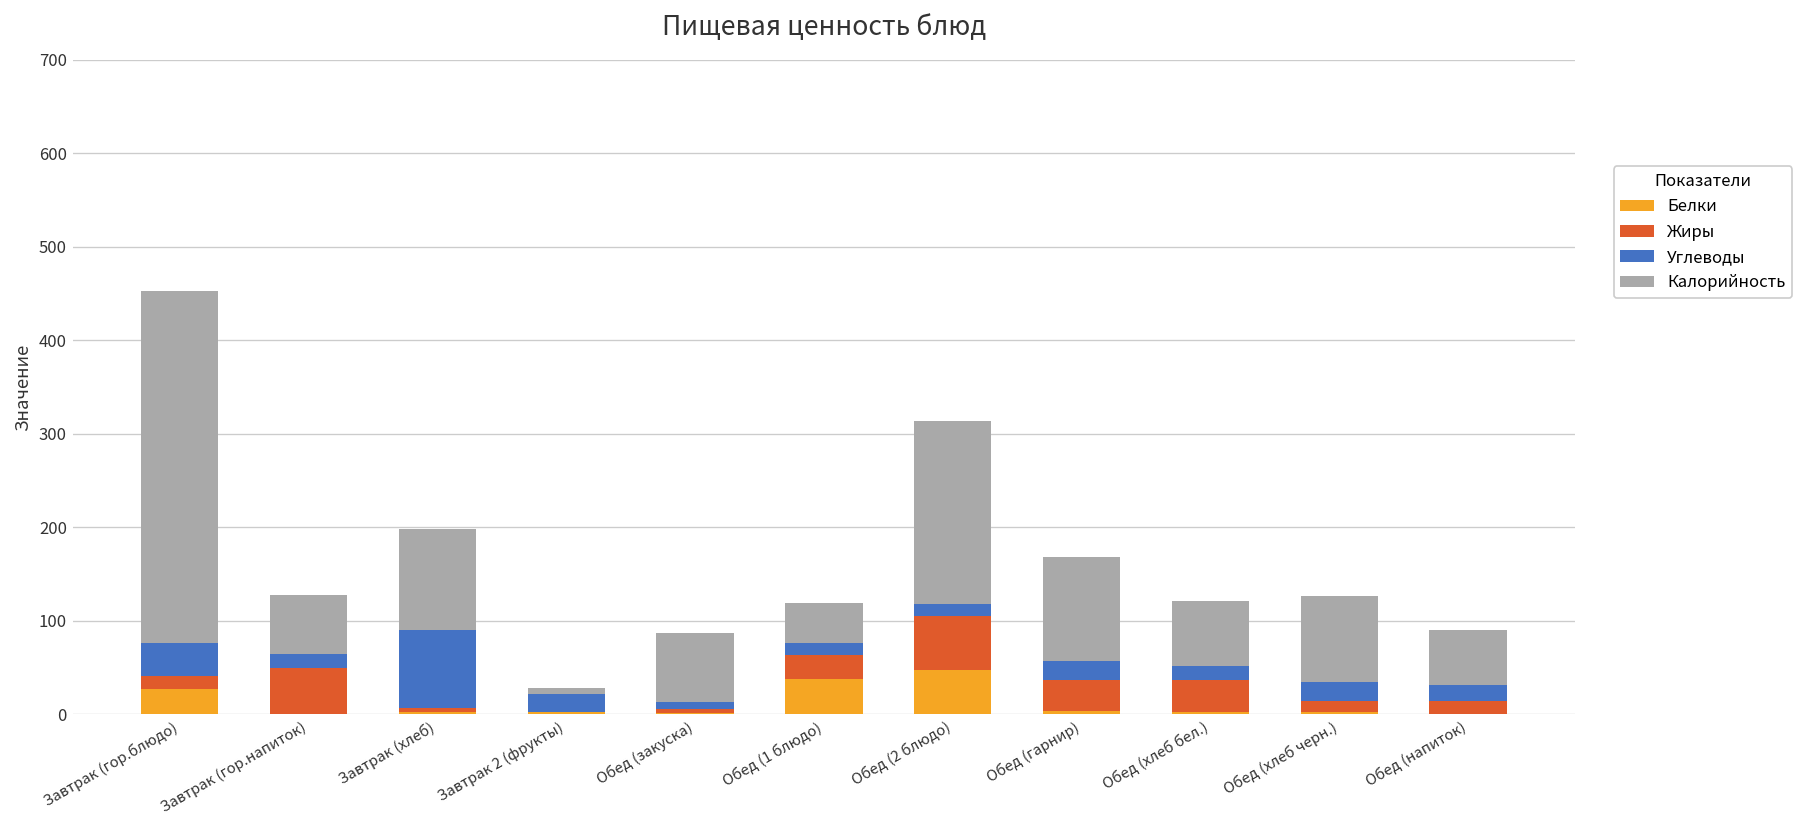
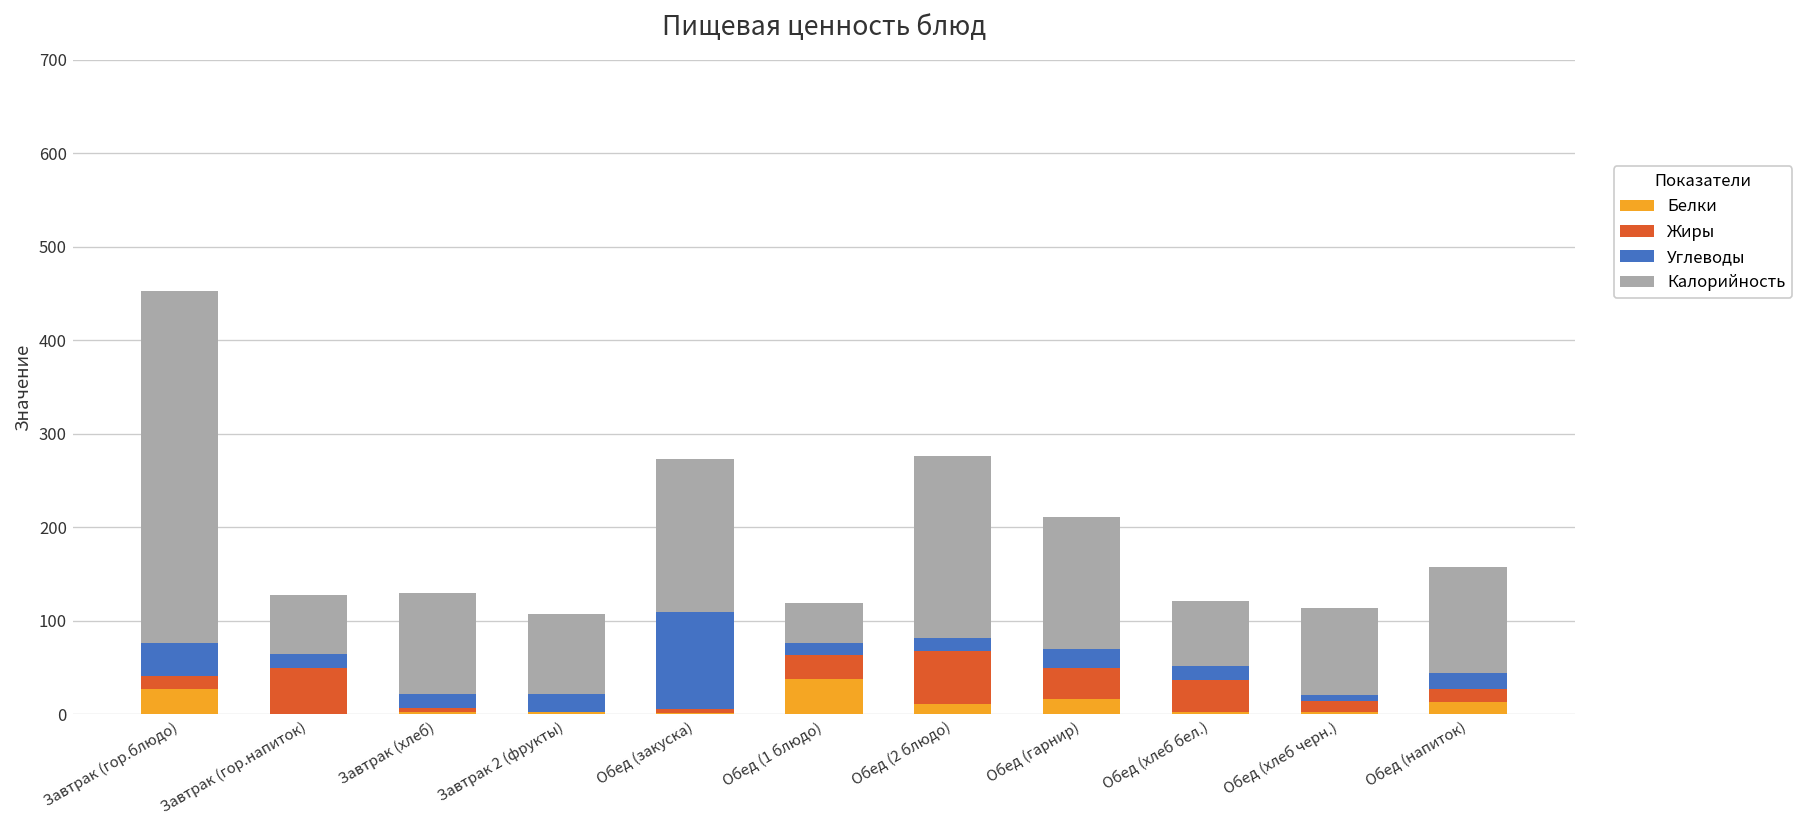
Углеводы, Завтрак (хлеб): 80 -> 10
Калорийность, Завтрак 2 (фрукты): 10 -> 90
Углеводы, Обед (закуска): 10 -> 100
Калорийность, Обед (закуска): 70 -> 160
Белки, Обед (2 блюдо): 50 -> 10
Белки, Обед (гарнир): 0 -> 20
Калорийность, Обед (гарнир): 110 -> 140
Углеводы, Обед (хлеб черн.): 20 -> 10
Белки, Обед (напиток): 0 -> 10
Калорийность, Обед (напиток): 60 -> 110
